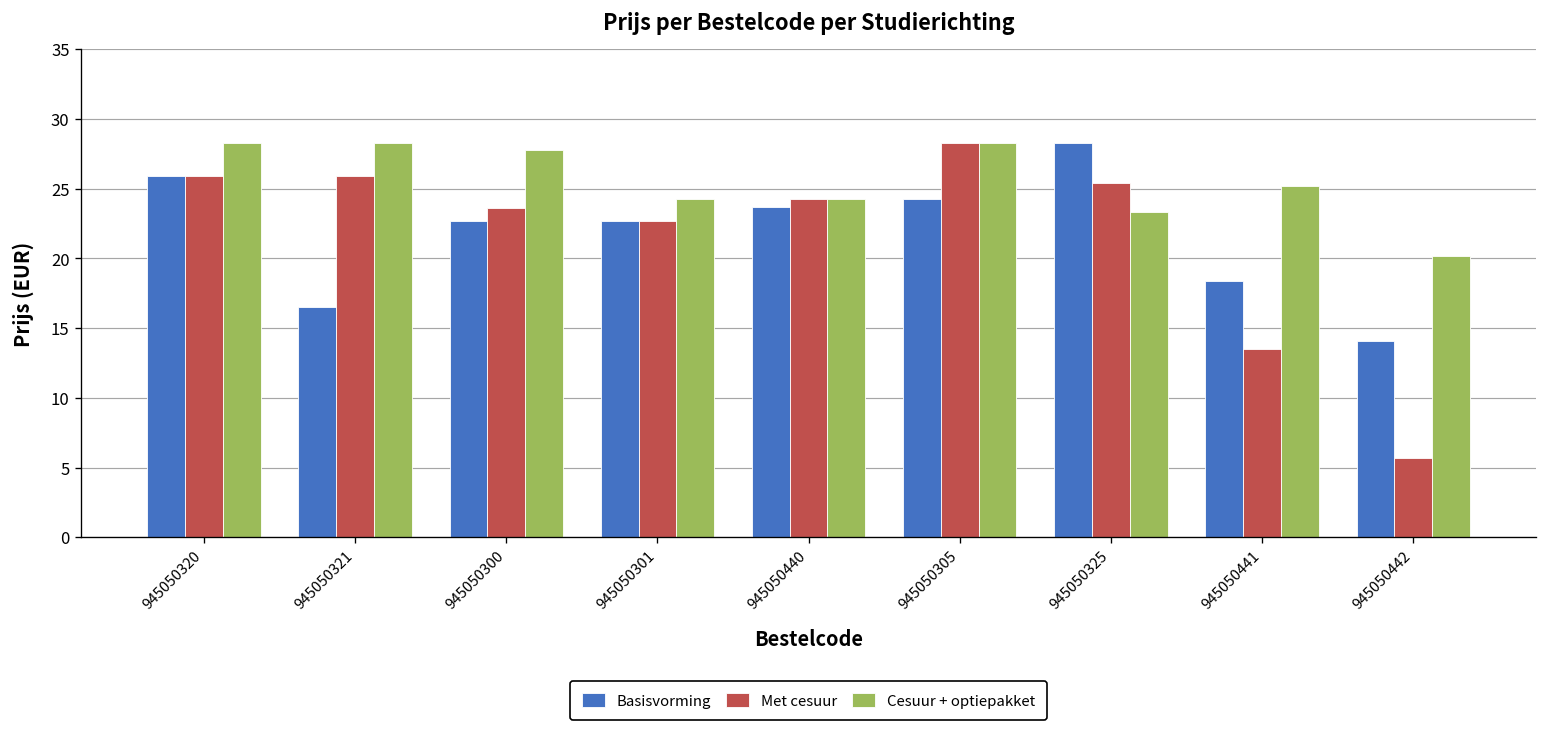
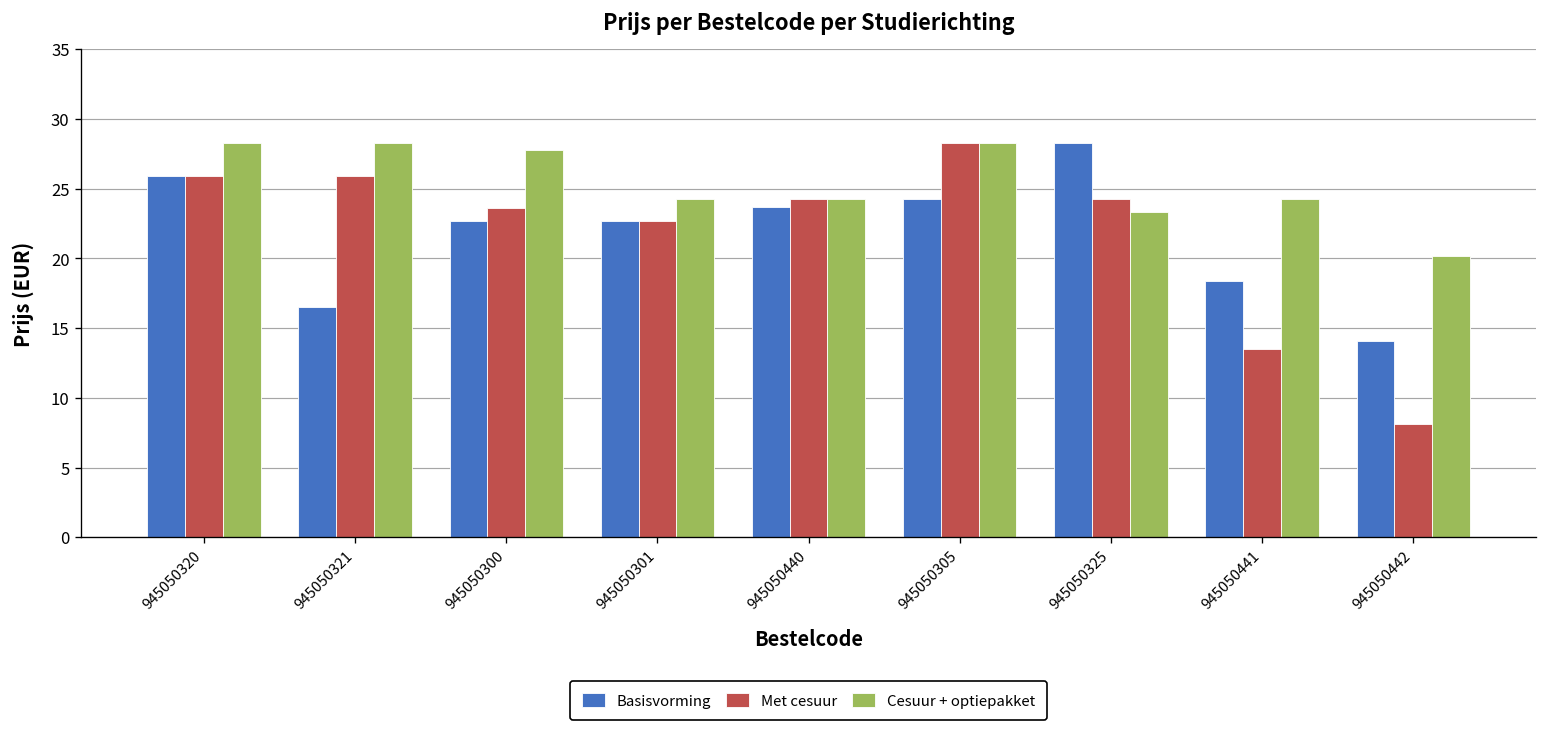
Met cesuur, 945050325: 25.4 -> 24.3
Cesuur + optiepakket, 945050441: 25.2 -> 24.3
Met cesuur, 945050442: 5.7 -> 8.1
